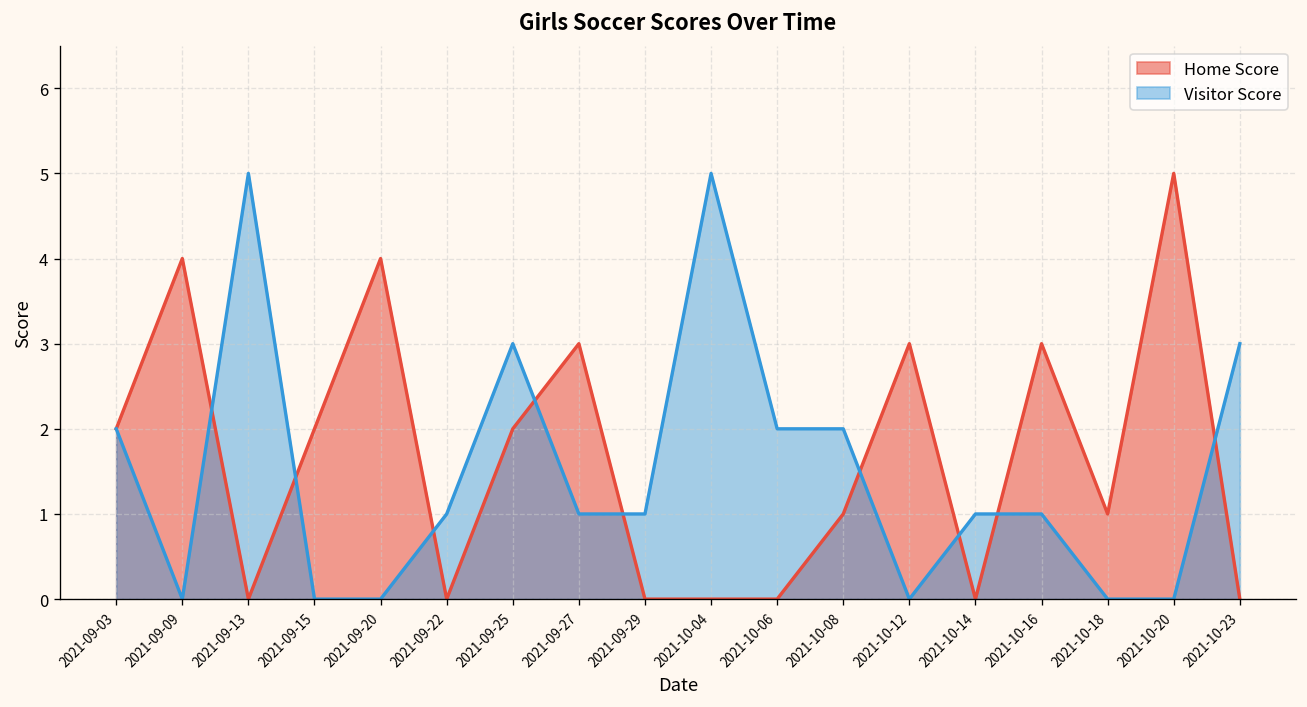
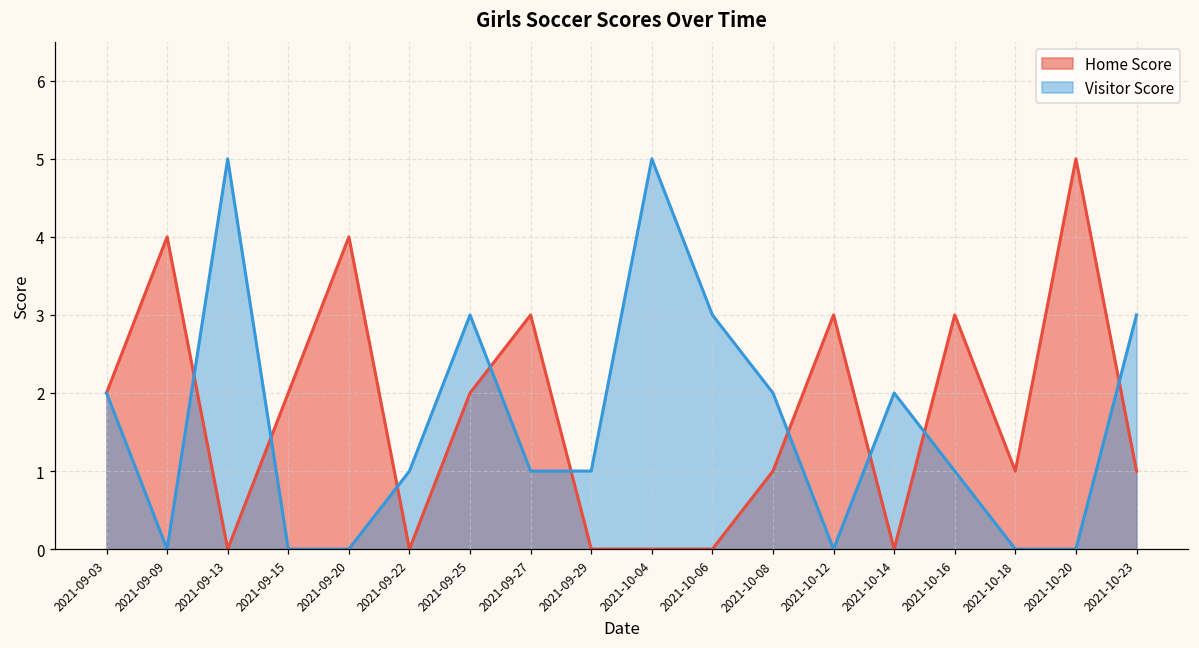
Visitor Score, 2021-10-06: 2 -> 3
Visitor Score, 2021-10-14: 1 -> 2
Home Score, 2021-10-23: 0 -> 1
